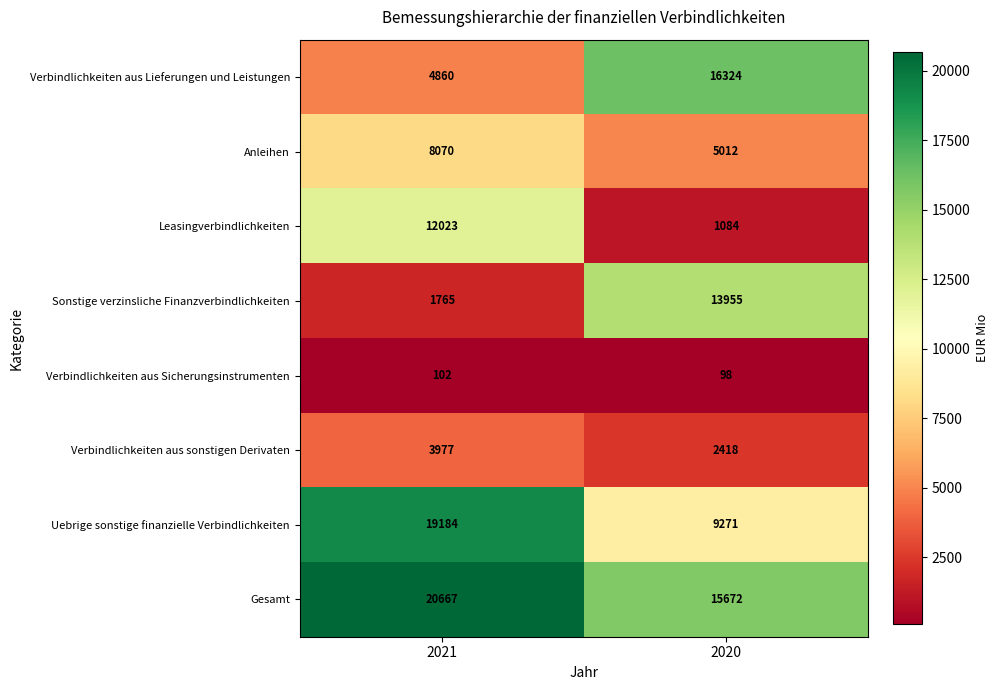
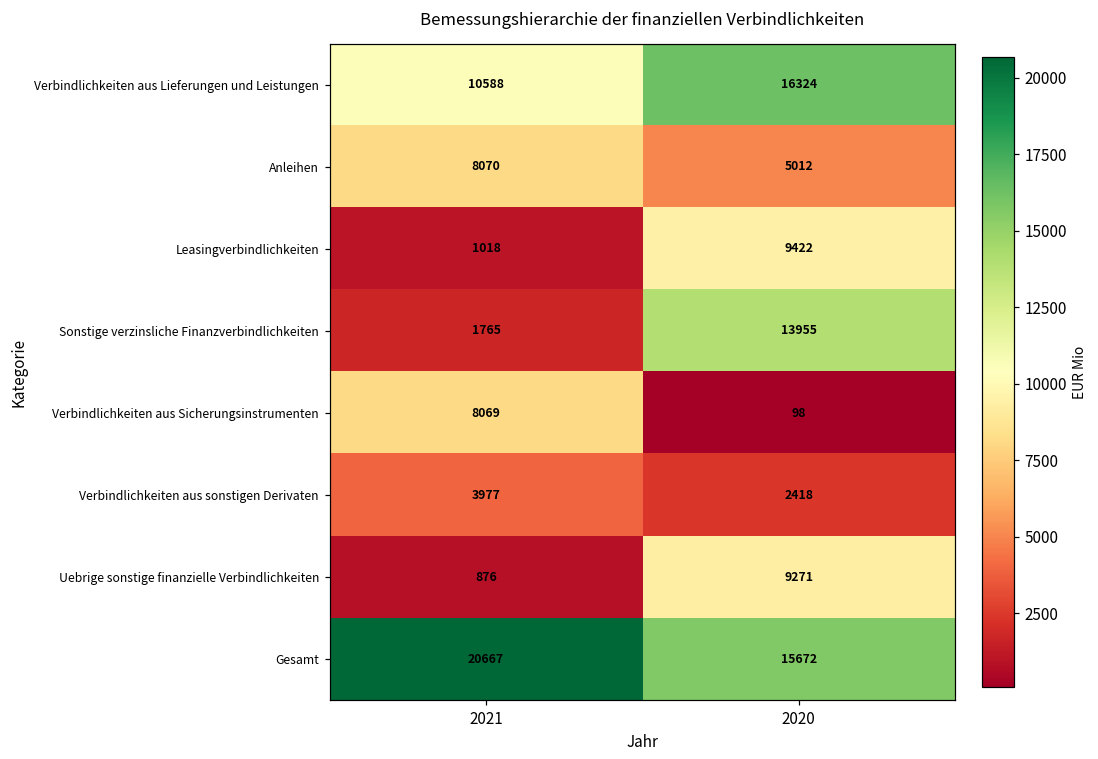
Verbindlichkeiten aus Lieferungen und Leistungen, 2021: 4860 -> 10588
Leasingverbindlichkeiten, 2021: 12023 -> 1018
Leasingverbindlichkeiten, 2020: 1084 -> 9422
Verbindlichkeiten aus Sicherungsinstrumenten, 2021: 102 -> 8069
Uebrige sonstige finanzielle Verbindlichkeiten, 2021: 19184 -> 876
